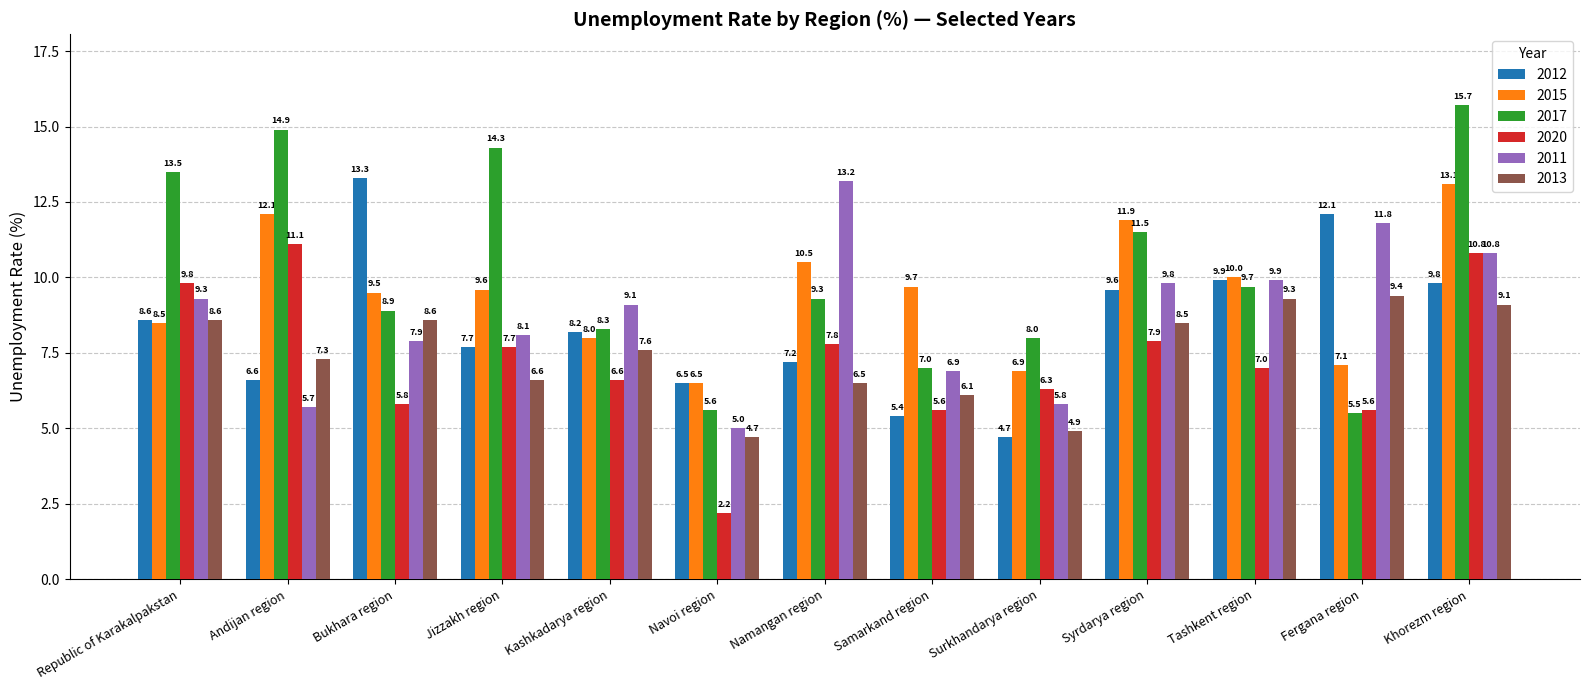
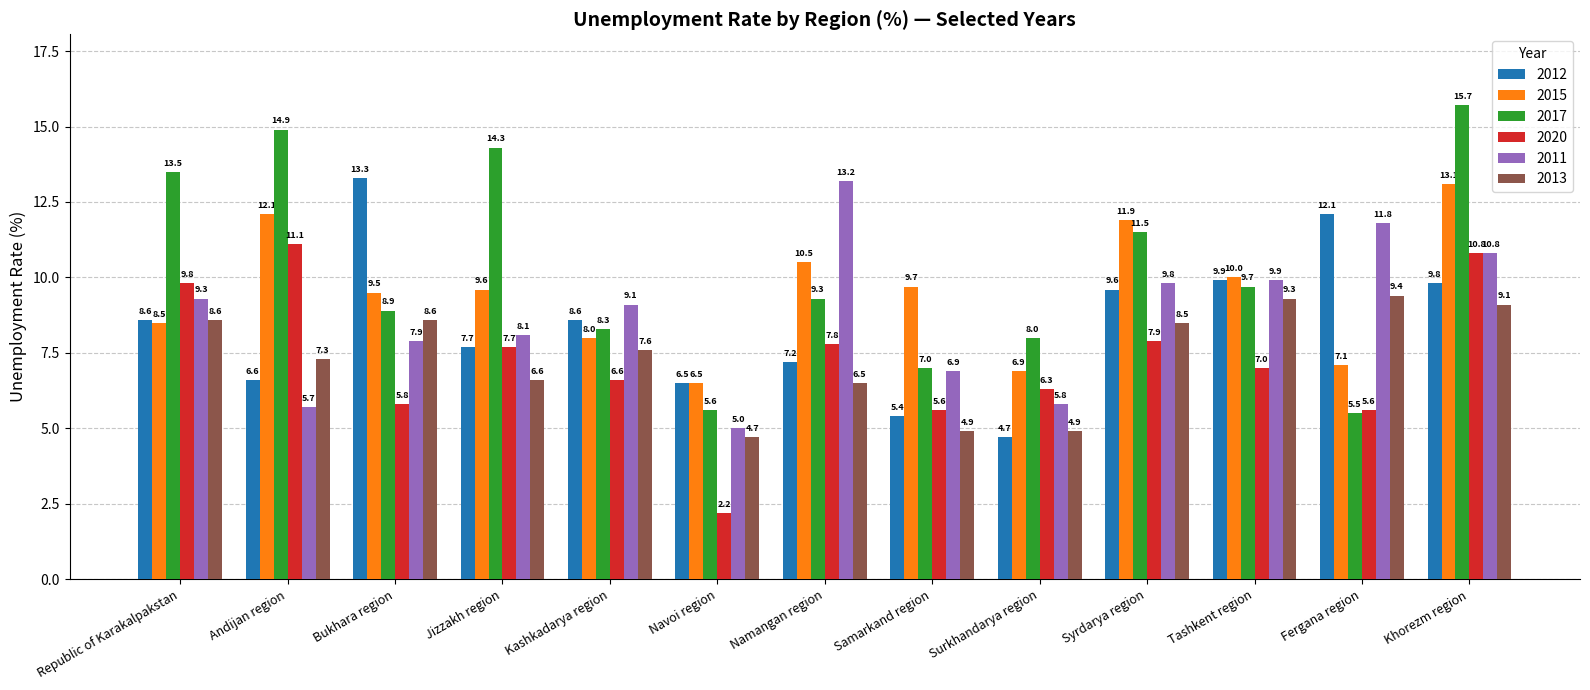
2012, Kashkadarya region: 8.2 -> 8.6
2013, Samarkand region: 6.1 -> 4.9
